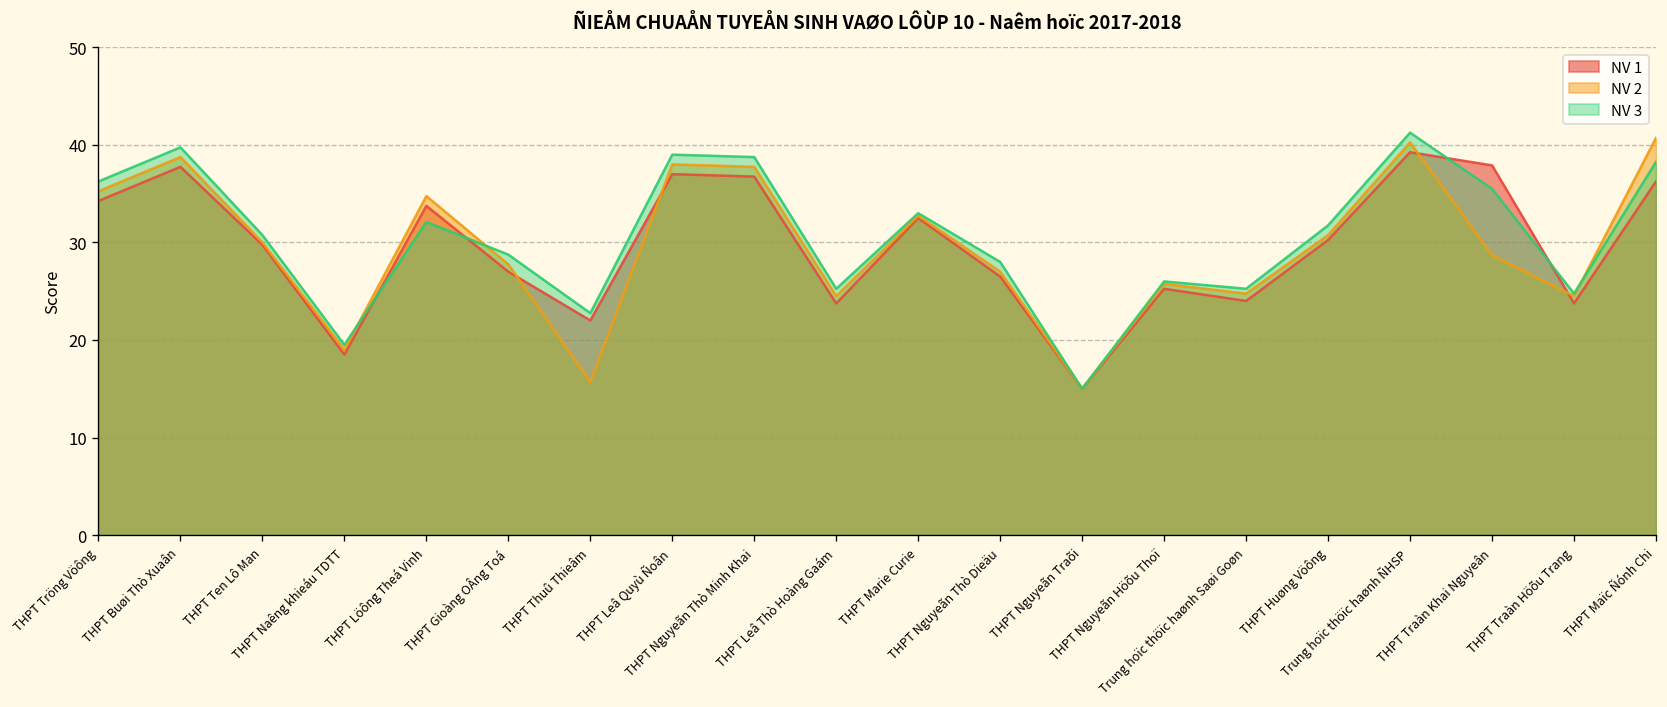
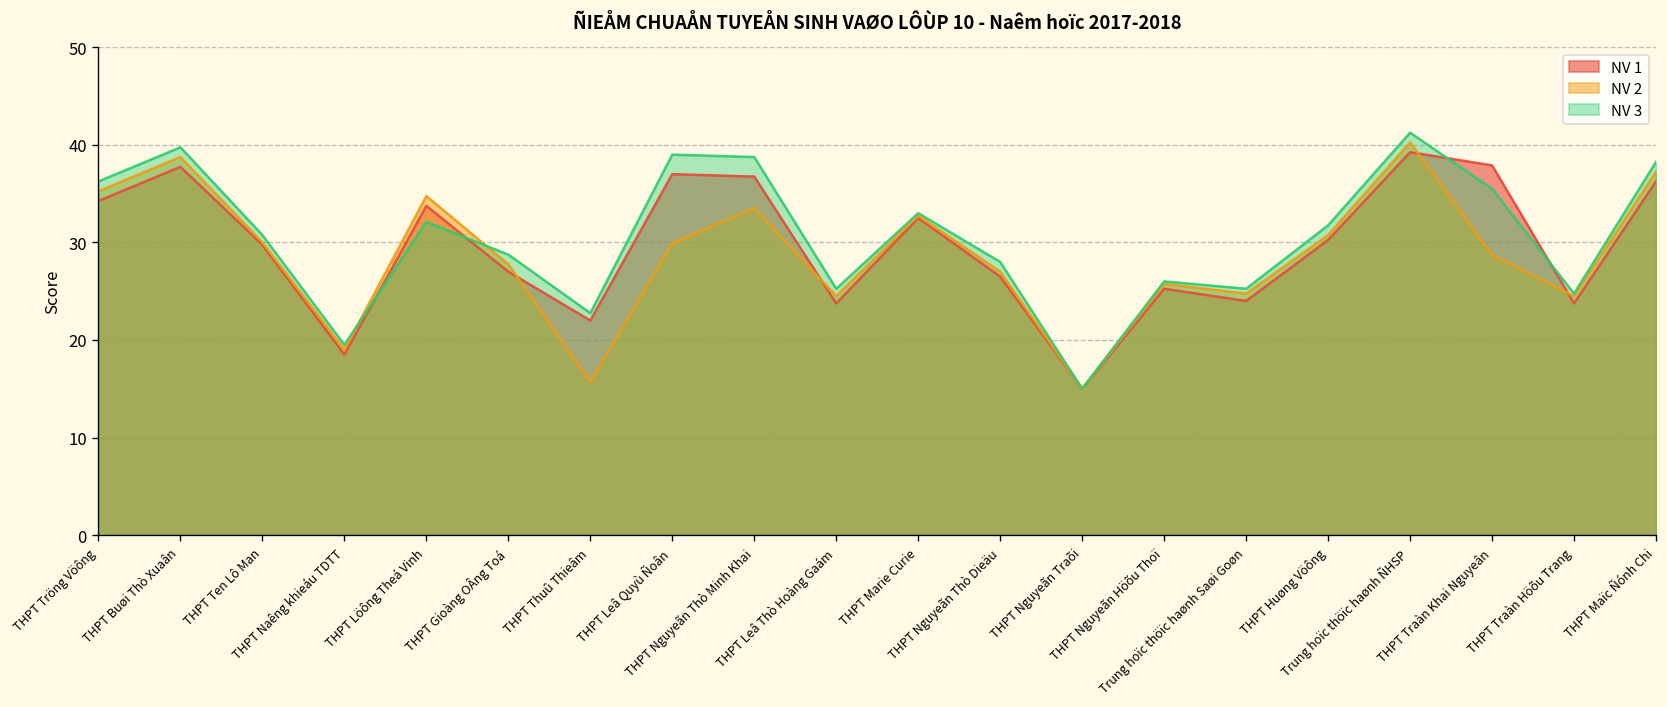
NV 2, THPT Leâ Quyù Ñoân: 38 -> 30
NV 2, THPT Nguyeãn Thò Minh Khai: 38 -> 34
NV 2, THPT Maïc Ñónh Chi: 41 -> 37
